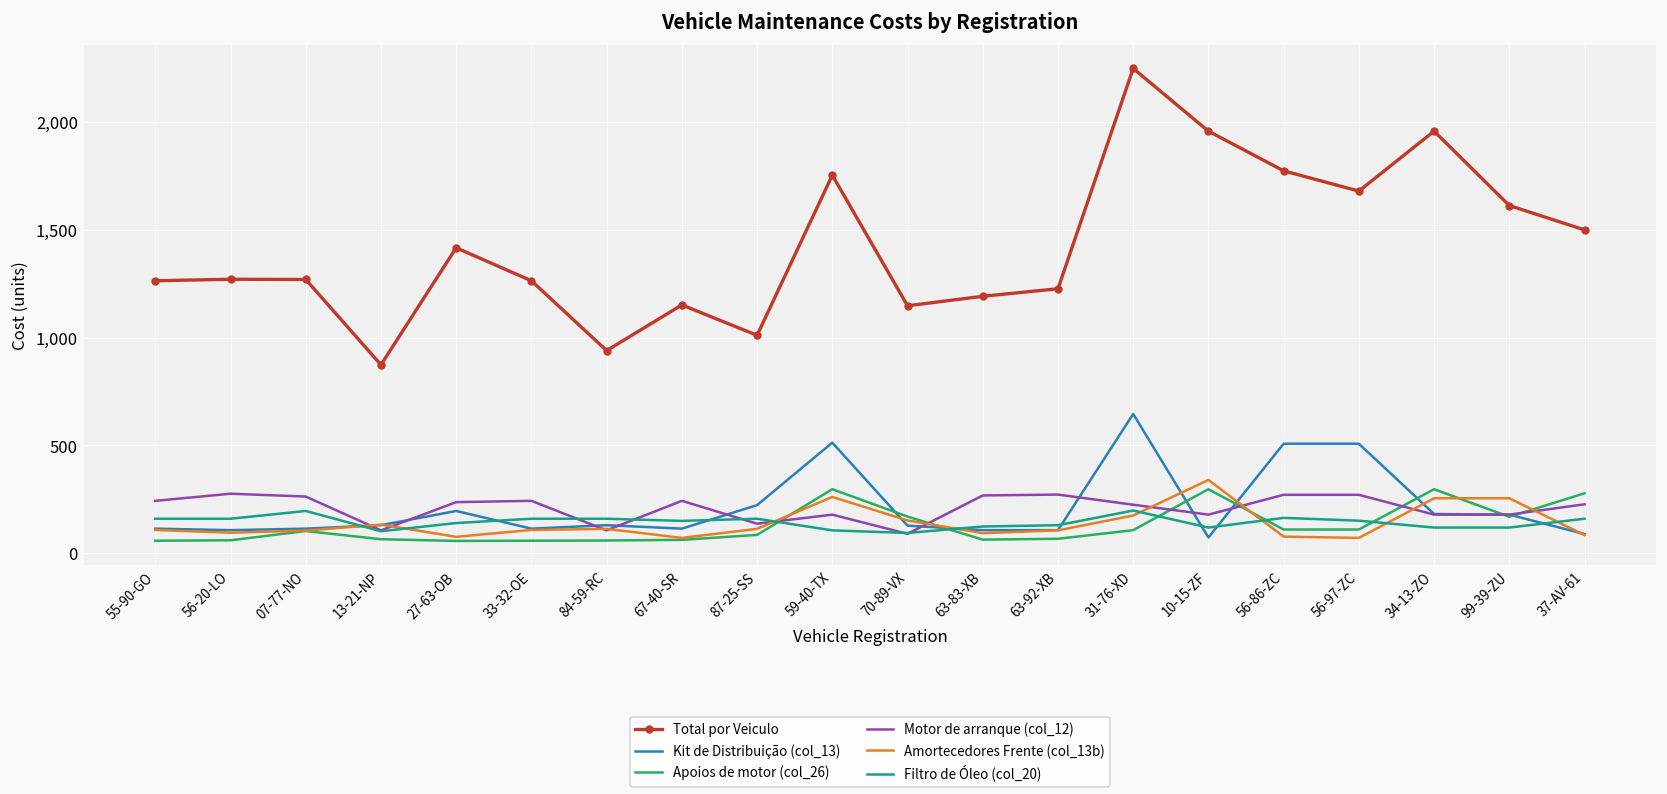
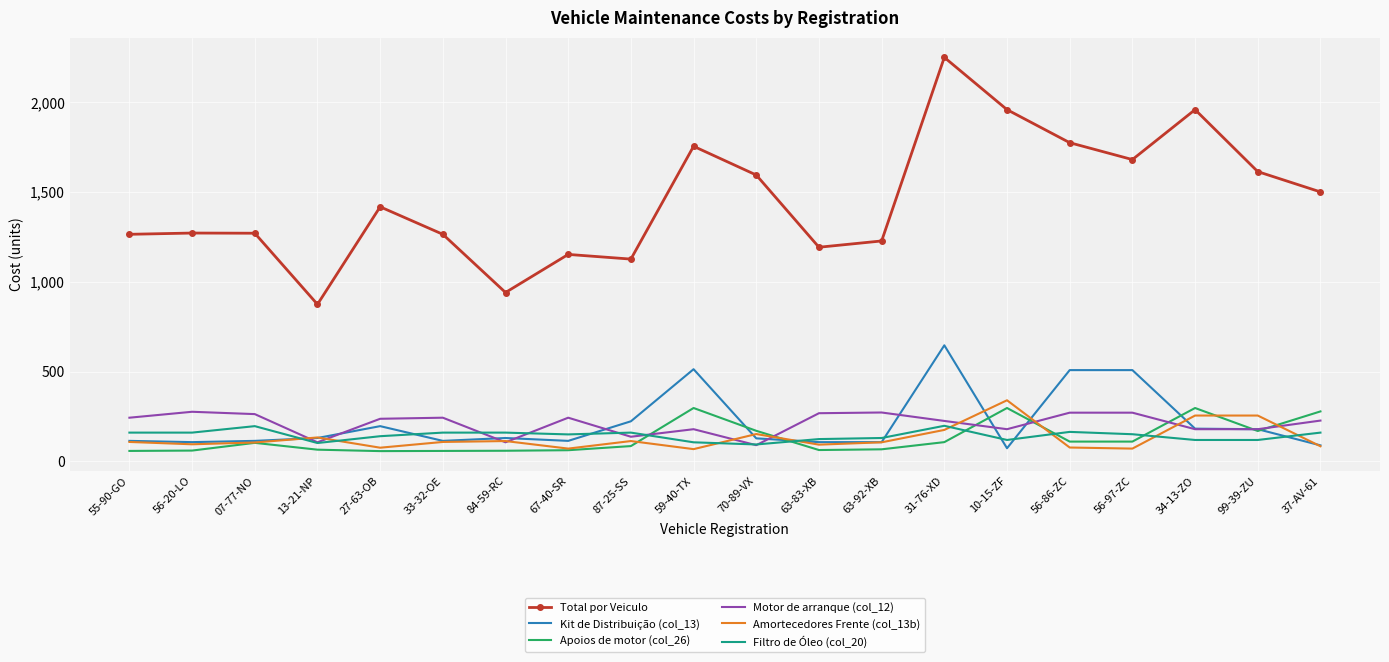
Total por Veiculo, 87-25-SS: 1,010 -> 1,130
Amortecedores Frente (col_13b), 59-40-TX: 260 -> 70
Total por Veiculo, 70-89-VX: 1,150 -> 1,590
